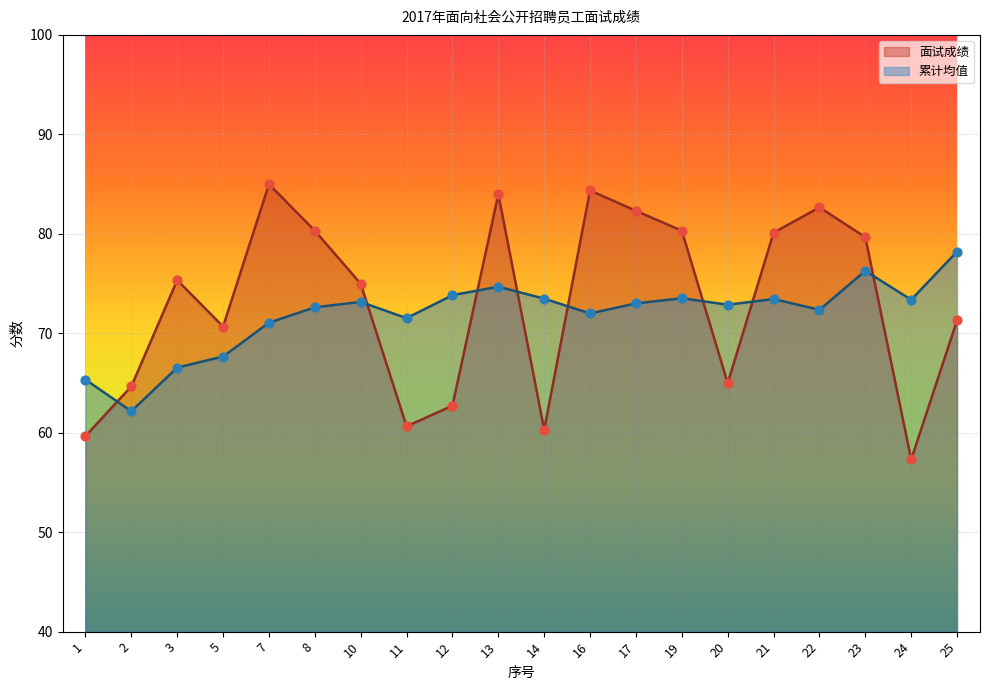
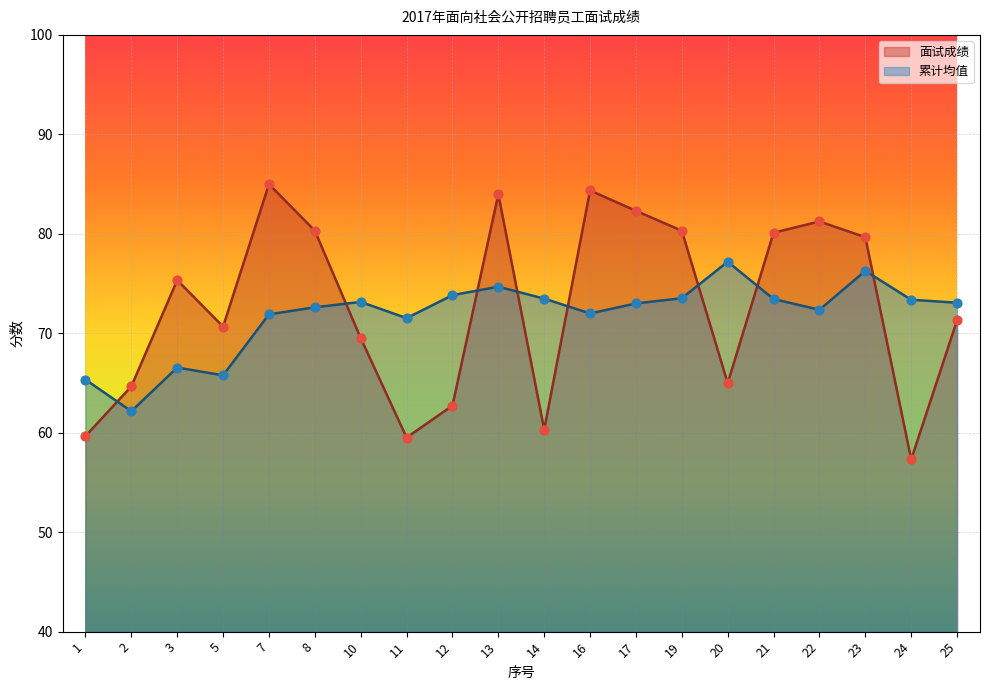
累计均值, 5: 68 -> 66
累计均值, 7: 71 -> 72
面试成绩, 10: 75 -> 70
面试成绩, 11: 61 -> 60
累计均值, 20: 73 -> 77
面试成绩, 22: 83 -> 81
累计均值, 25: 78 -> 73
